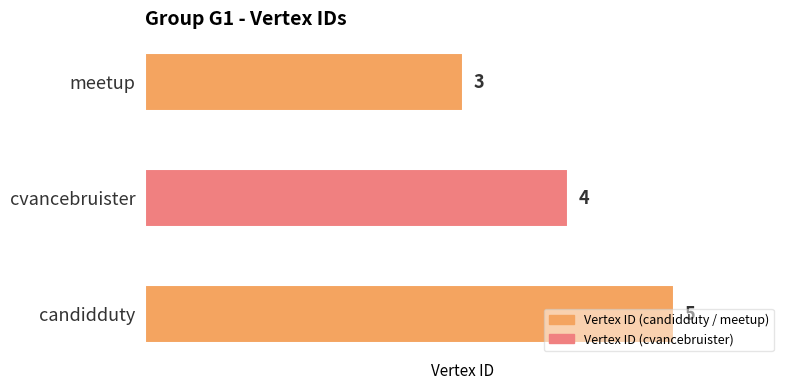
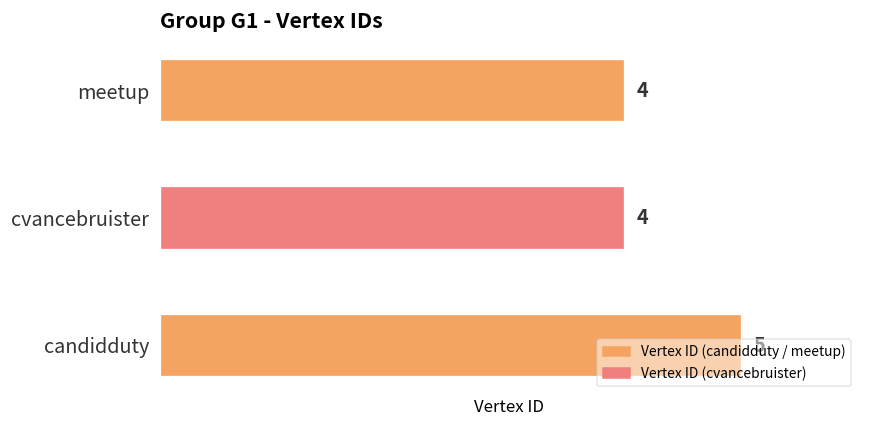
meetup: 3 -> 4
